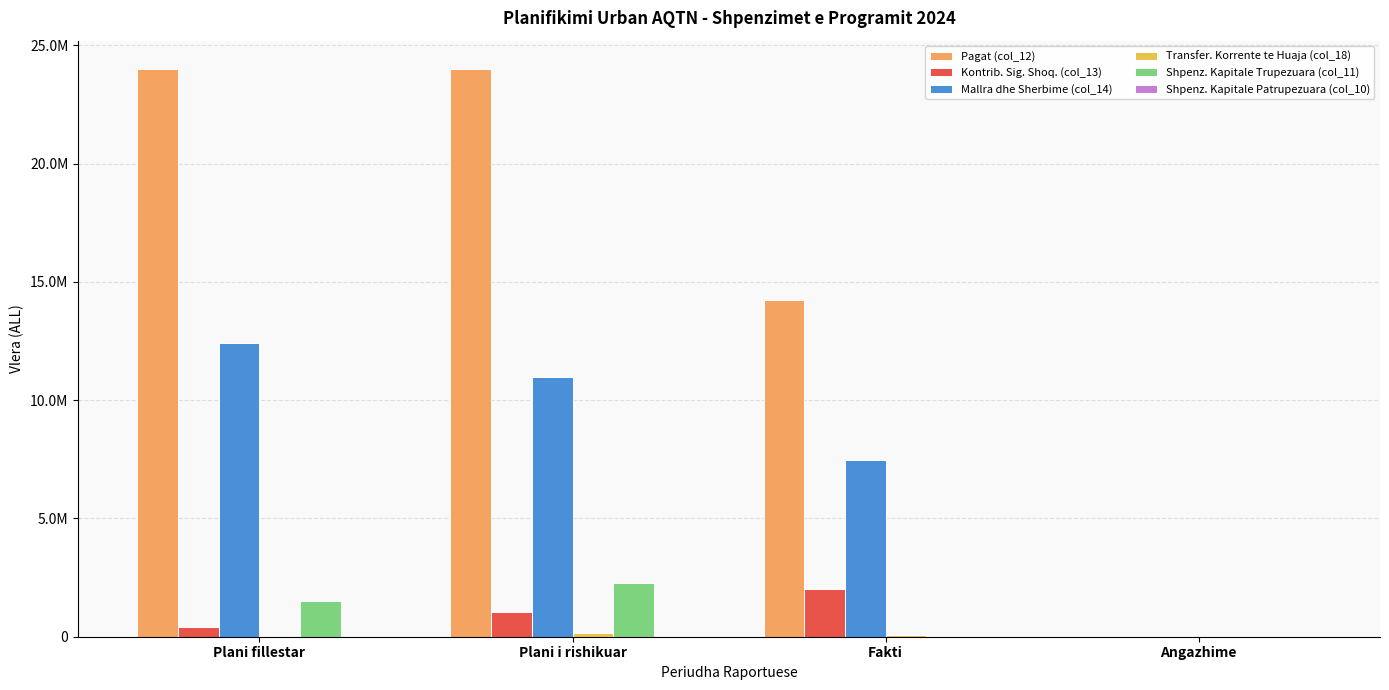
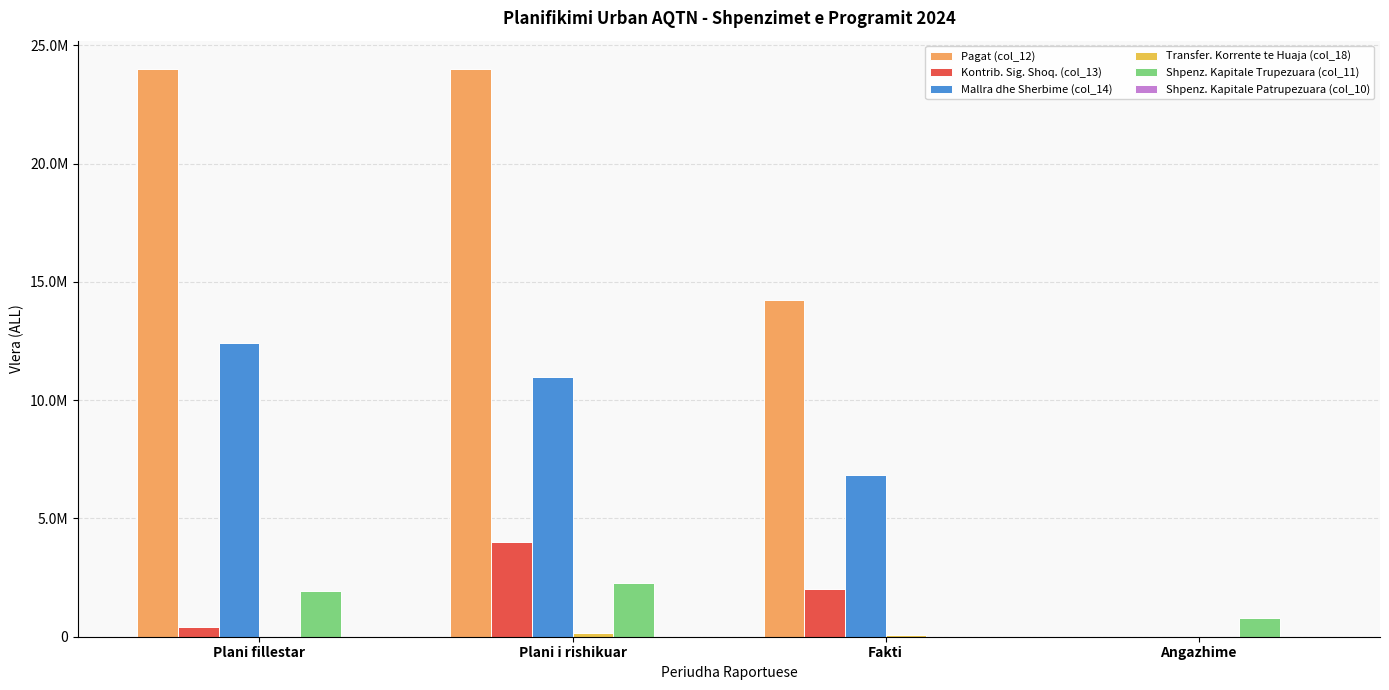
Shpenz. Kapitale Trupezuara (col_11), Plani fillestar: 1500000 -> 1900000
Kontrib. Sig. Shoq. (col_13), Plani i rishikuar: 1000000 -> 4000000
Mallra dhe Sherbime (col_14), Fakti: 7500000 -> 6800000
Shpenz. Kapitale Trupezuara (col_11), Angazhime: 0 -> 800000
